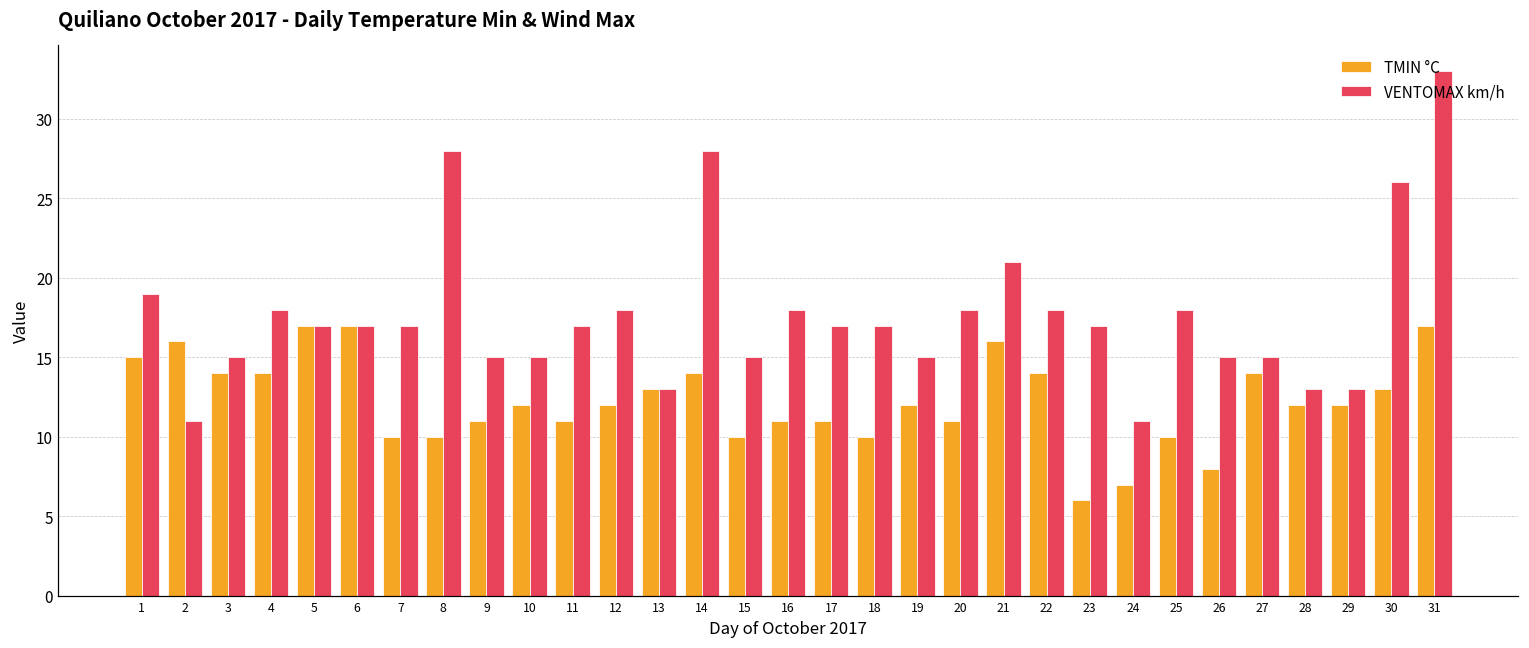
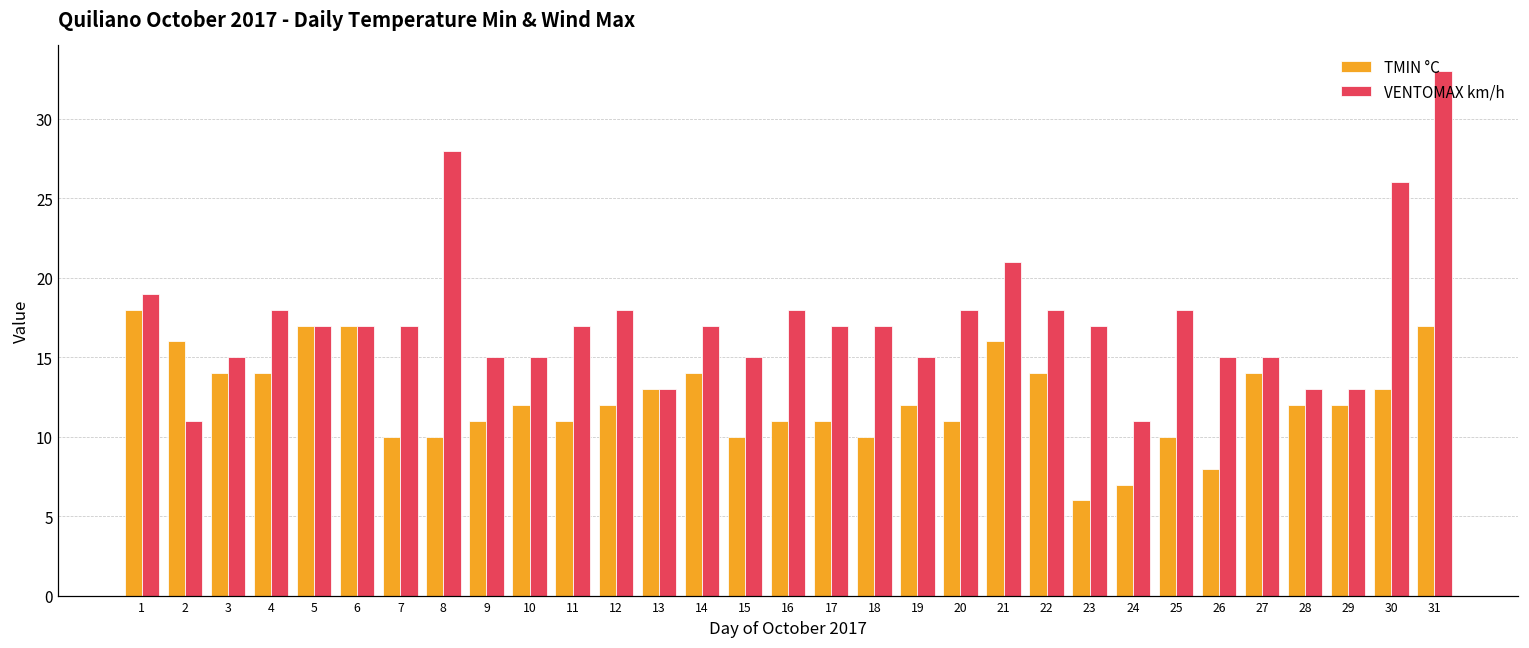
TMIN °C, 1: 15 -> 18
VENTOMAX km/h, 14: 28 -> 17
